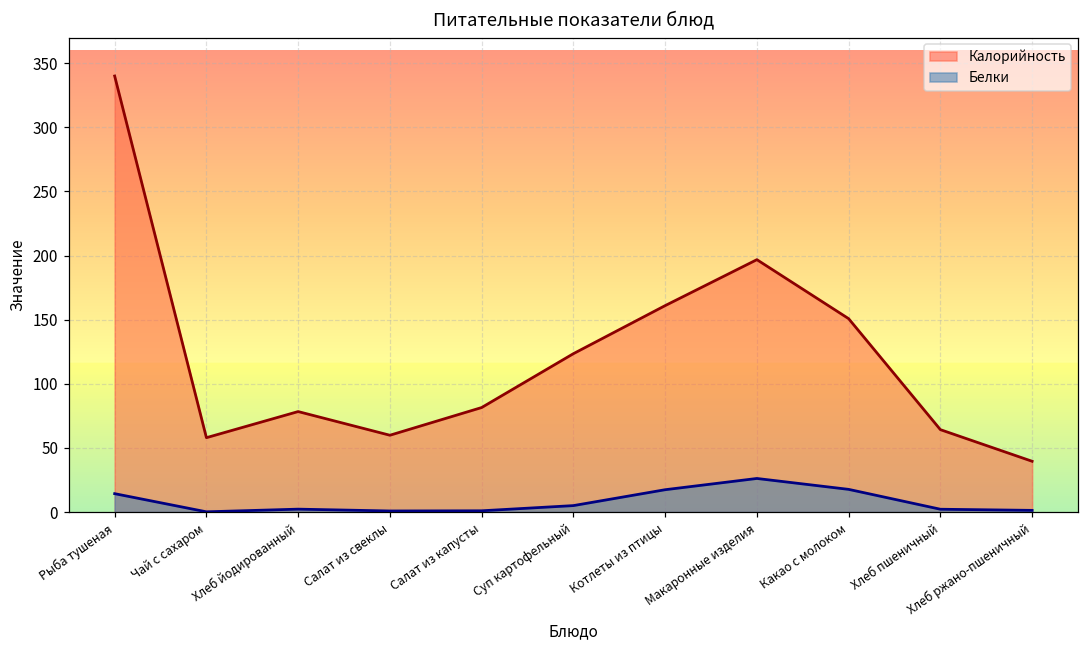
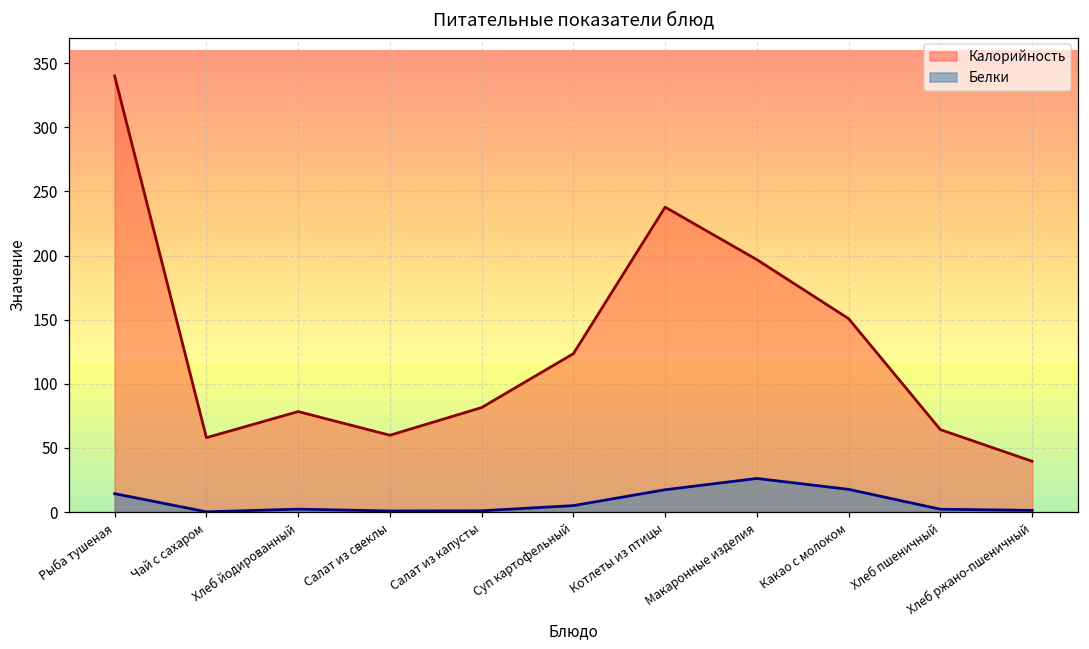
Калорийность, Котлеты из птицы: 161 -> 238
